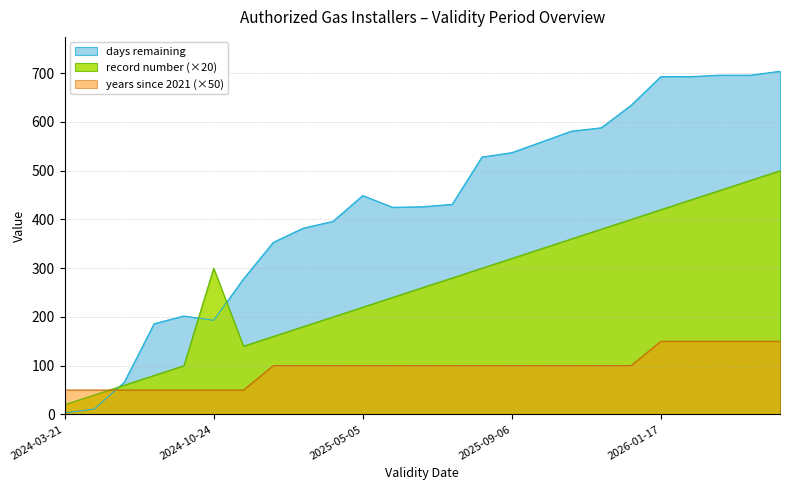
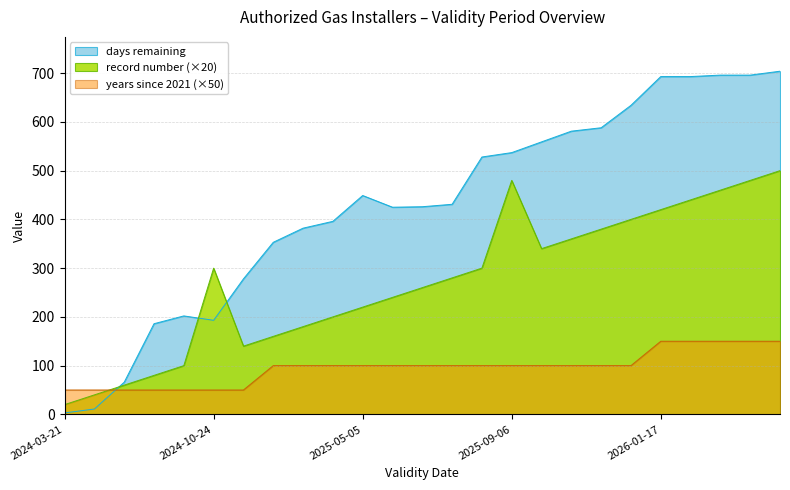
record number (×20), 2025-09-06: 320 -> 480
